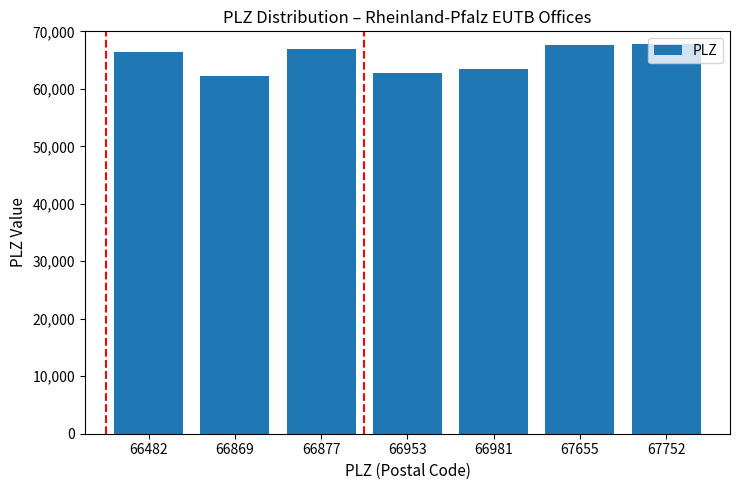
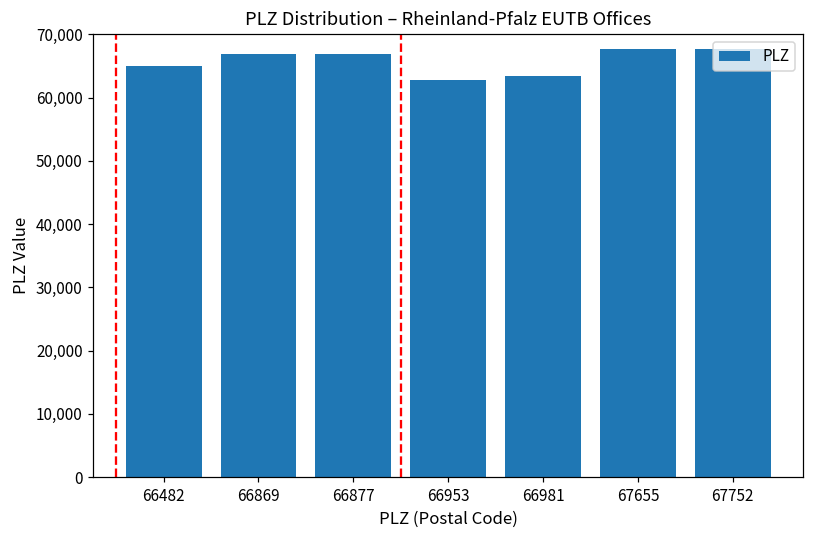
66482: 66,000 -> 65,000
66869: 62,000 -> 67,000
